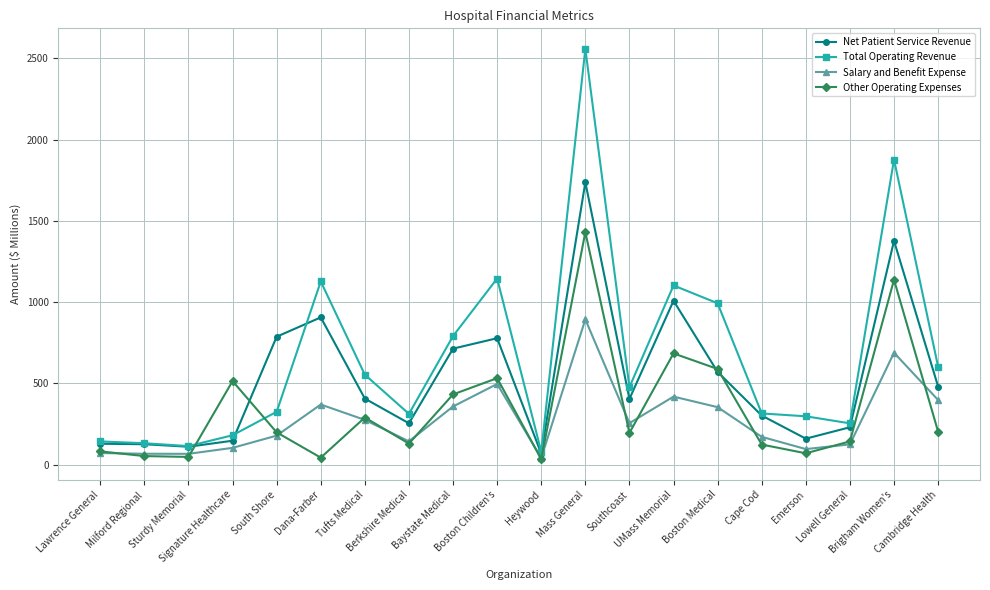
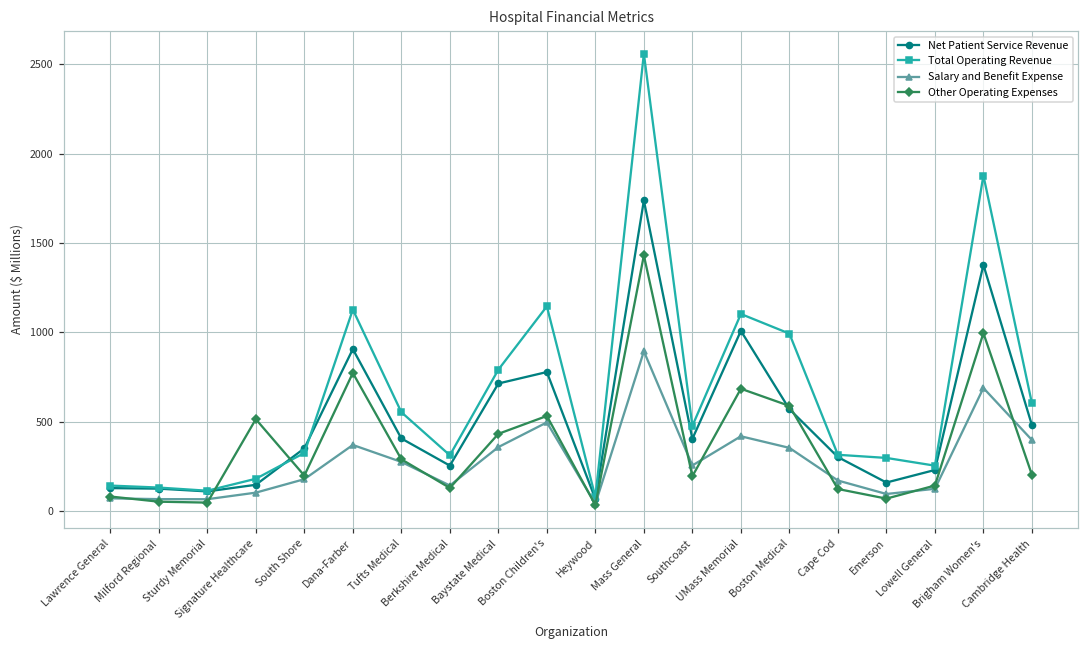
Net Patient Service Revenue, South Shore: 790 -> 350
Other Operating Expenses, Dana-Farber: 40 -> 770
Other Operating Expenses, Brigham Women's: 1140 -> 1000
